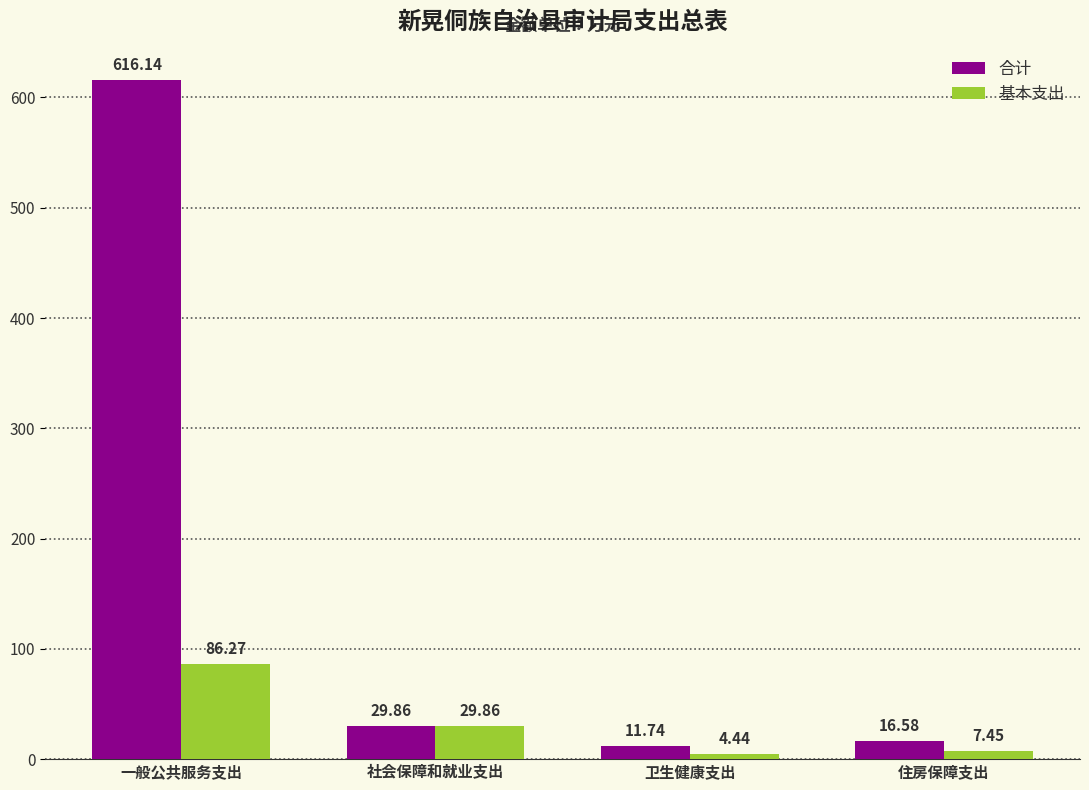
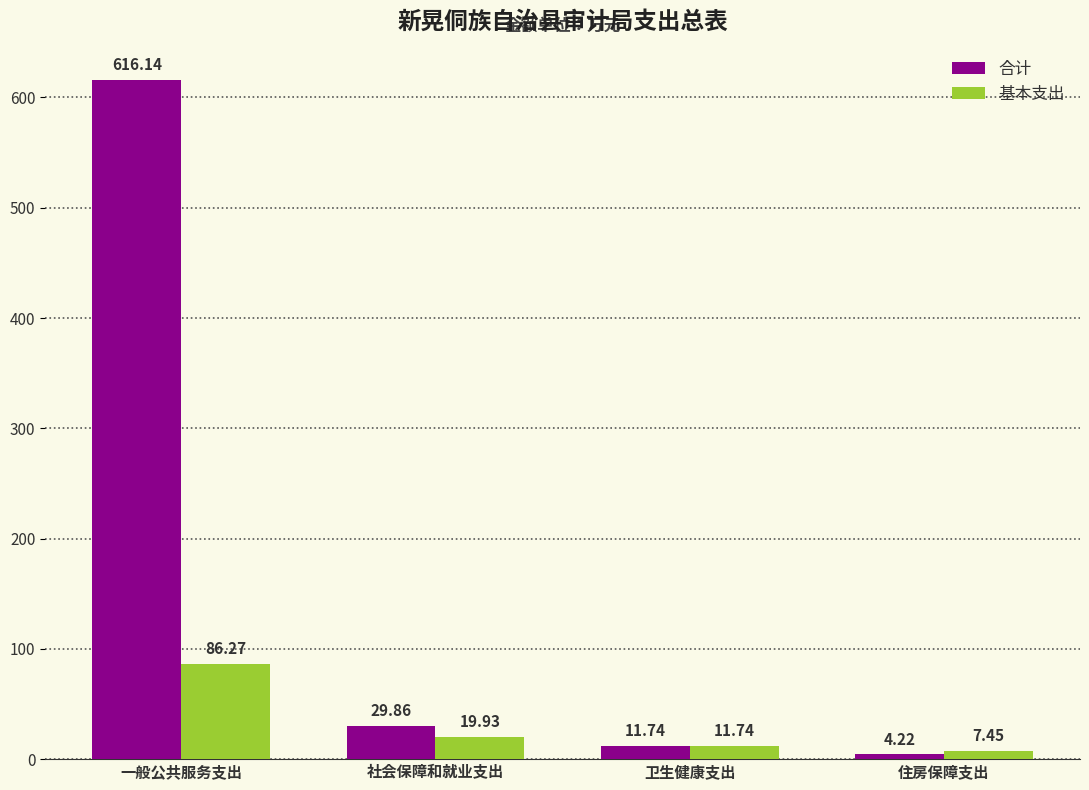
基本支出, 社会保障和就业支出: 29.86 -> 19.93
基本支出, 卫生健康支出: 4.44 -> 11.74
合计, 住房保障支出: 16.58 -> 4.22
